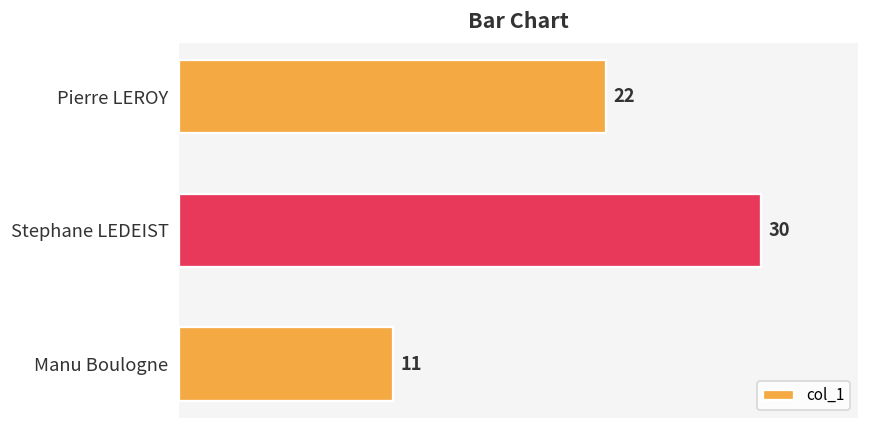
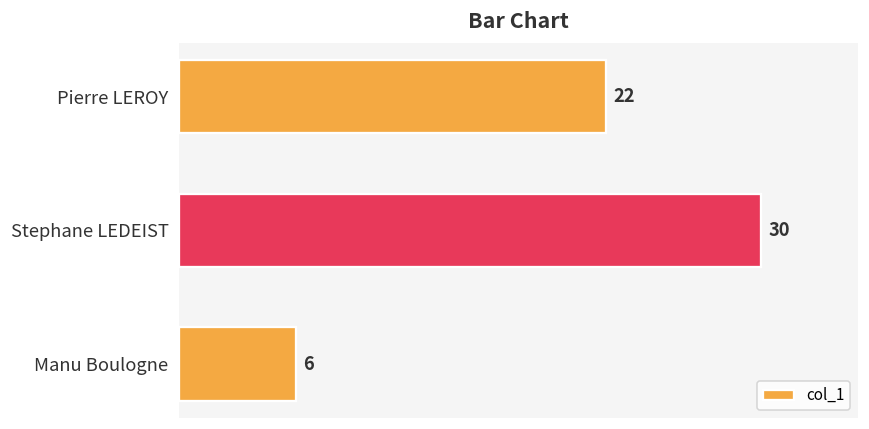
Manu Boulogne: 11 -> 6
